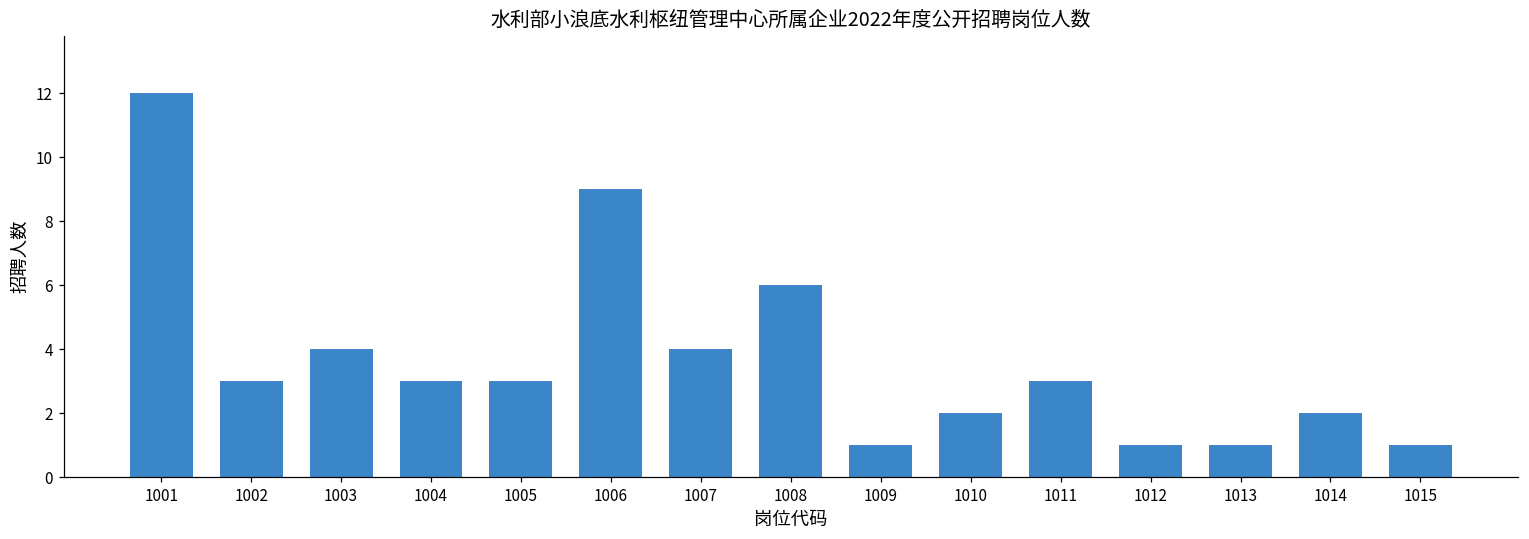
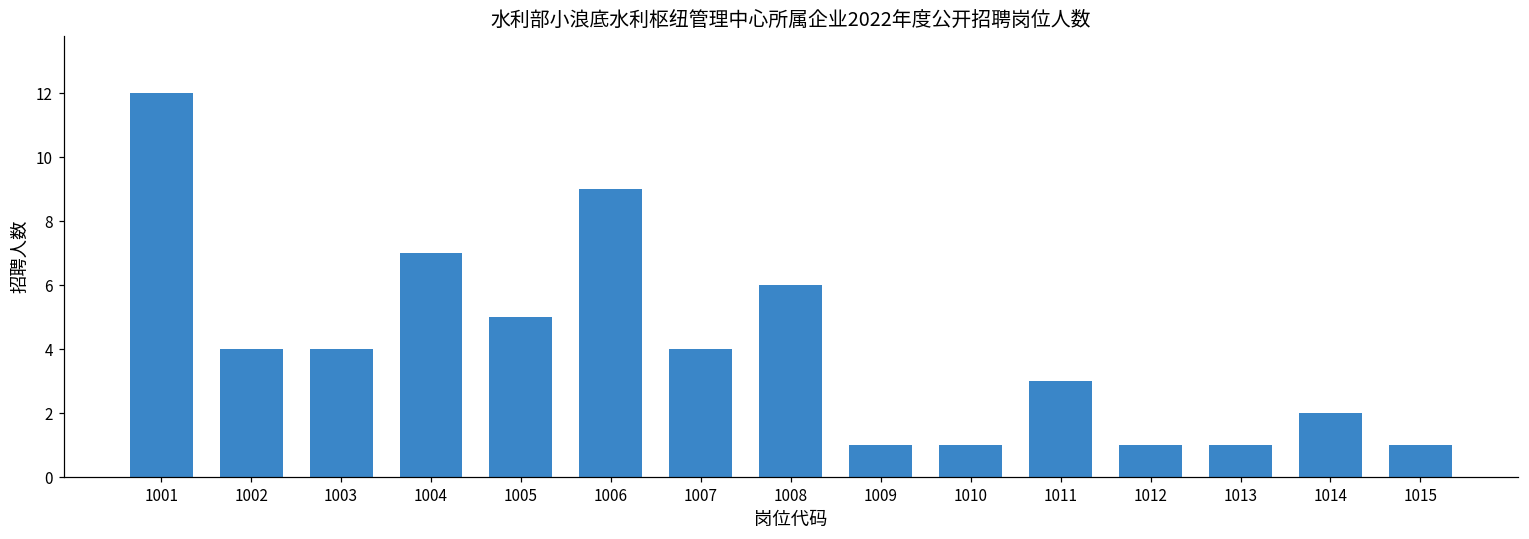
1002: 3 -> 4
1004: 3 -> 7
1005: 3 -> 5
1010: 2 -> 1
